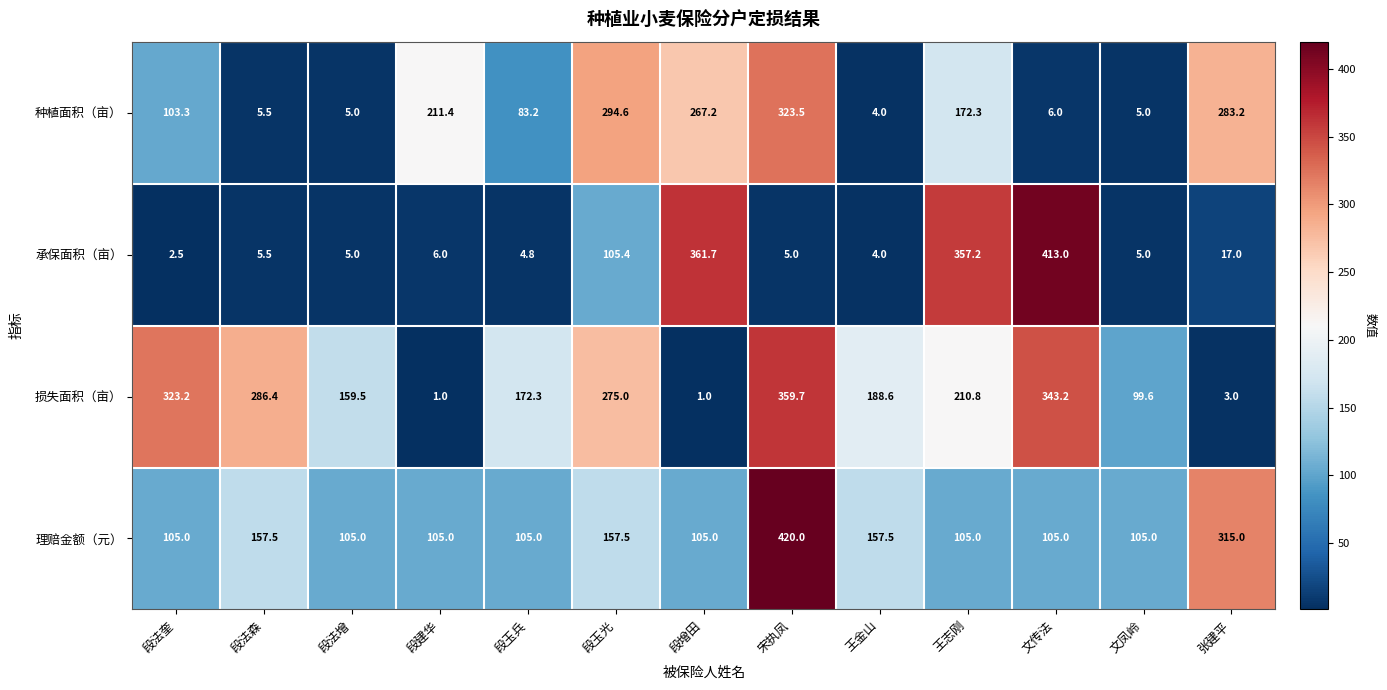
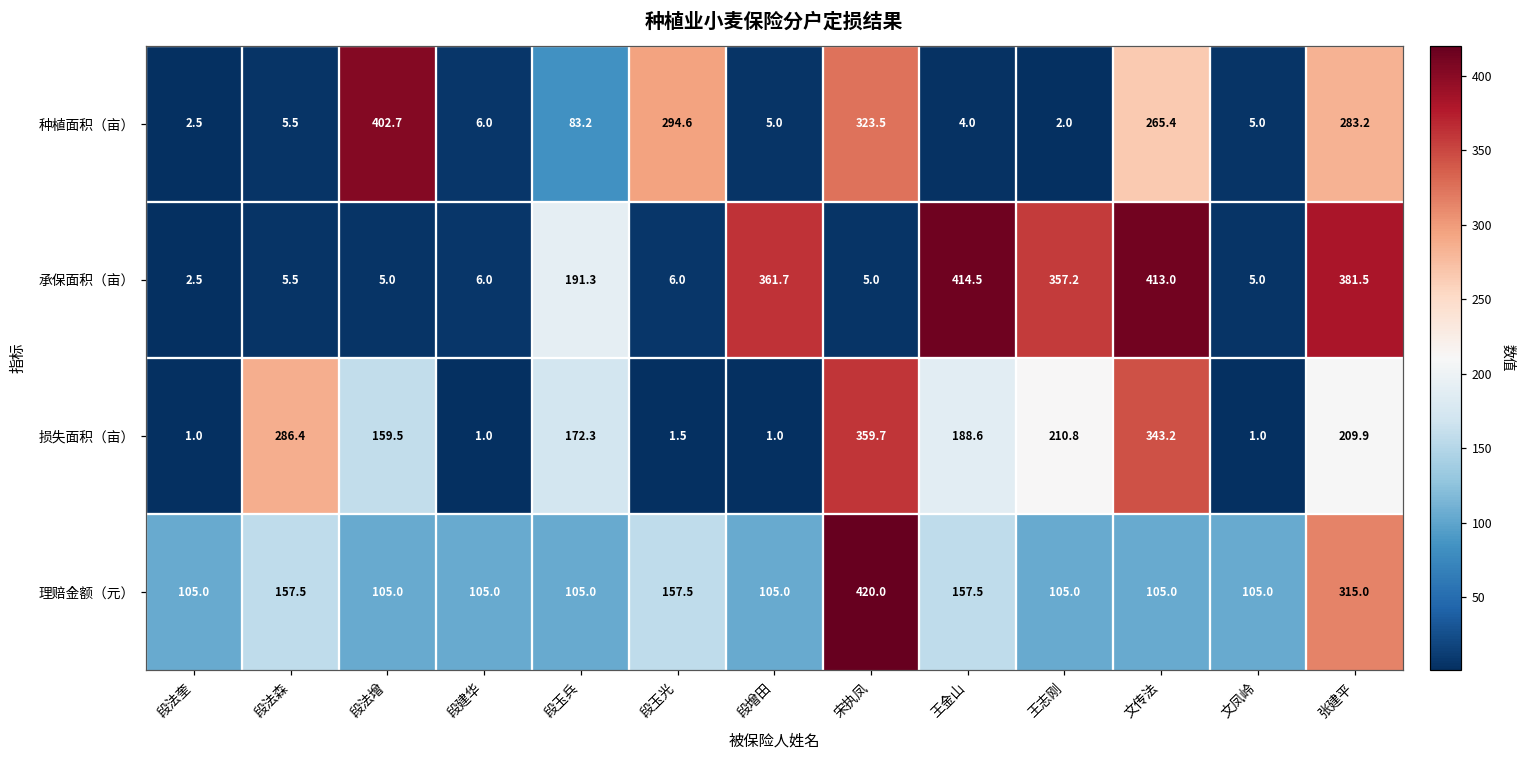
种植面积（亩）, 段法奎: 103.3 -> 2.5
种植面积（亩）, 段法增: 5.0 -> 402.7
种植面积（亩）, 段建华: 211.4 -> 6.0
种植面积（亩）, 段增田: 267.2 -> 5.0
种植面积（亩）, 王志刚: 172.3 -> 2.0
种植面积（亩）, 文传法: 6.0 -> 265.4
承保面积（亩）, 段玉兵: 4.8 -> 191.3
承保面积（亩）, 段玉光: 105.4 -> 6.0
承保面积（亩）, 王金山: 4.0 -> 414.5
承保面积（亩）, 张建平: 17.0 -> 381.5
损失面积（亩）, 段法奎: 323.2 -> 1.0
损失面积（亩）, 段玉光: 275.0 -> 1.5
损失面积（亩）, 文凤岭: 99.6 -> 1.0
损失面积（亩）, 张建平: 3.0 -> 209.9
